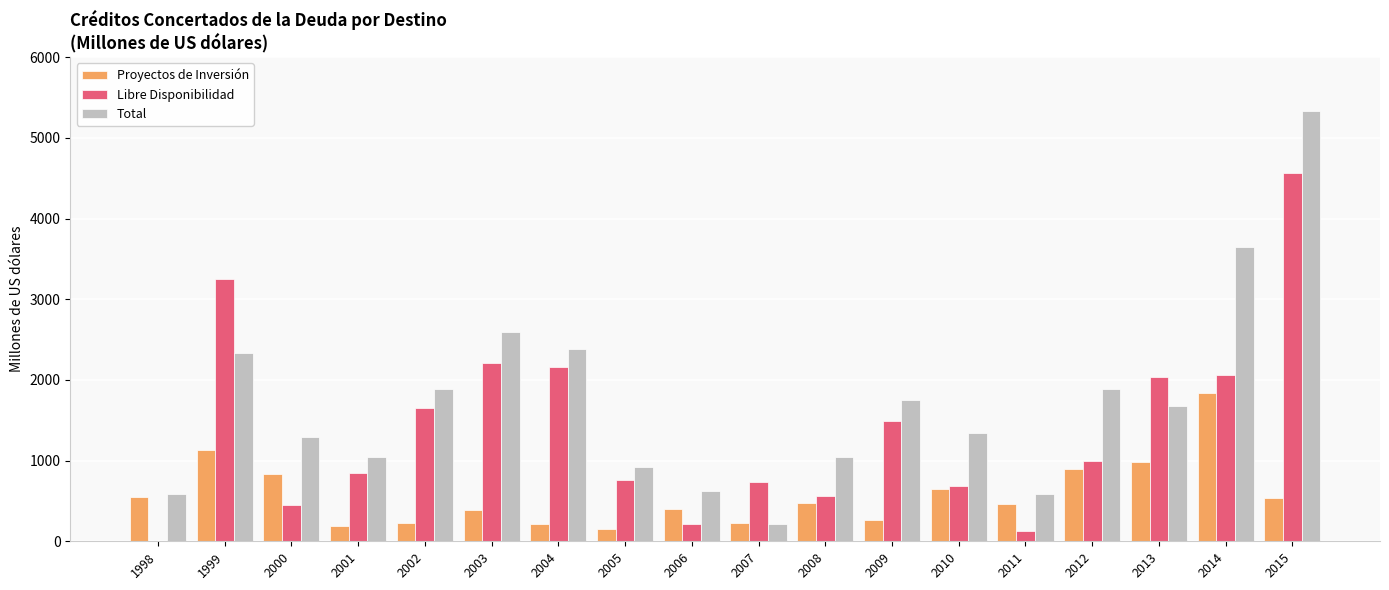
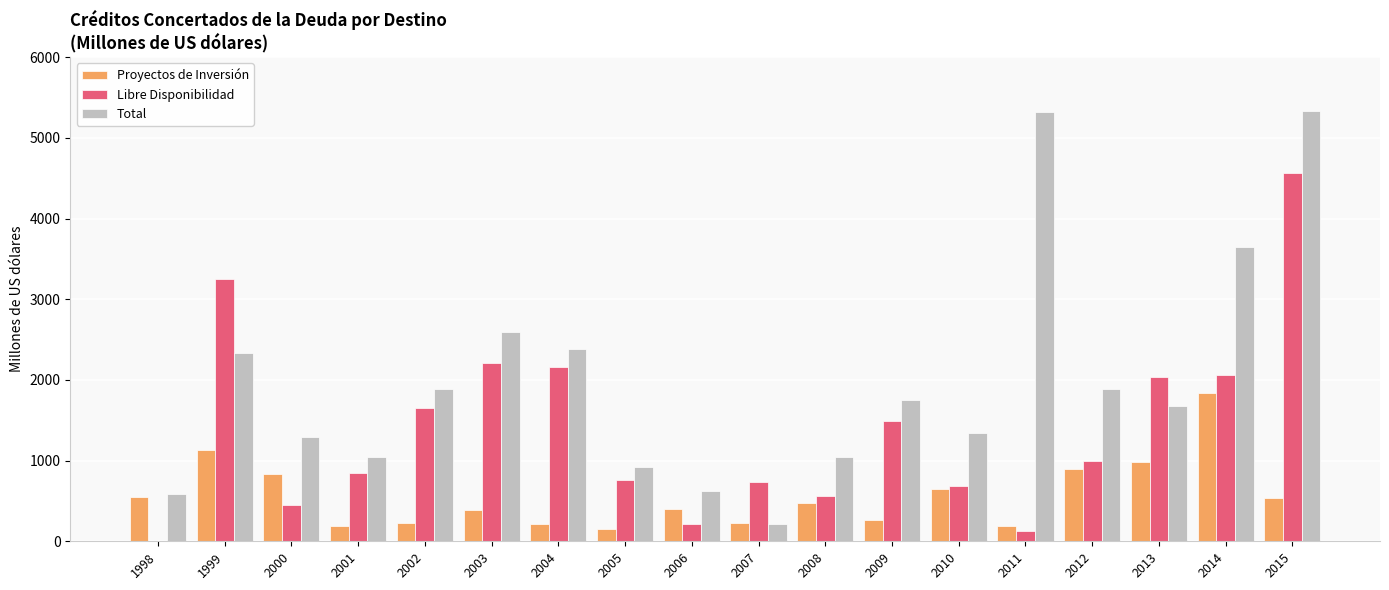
Proyectos de Inversión, 2011: 500 -> 200
Total, 2011: 600 -> 5300
